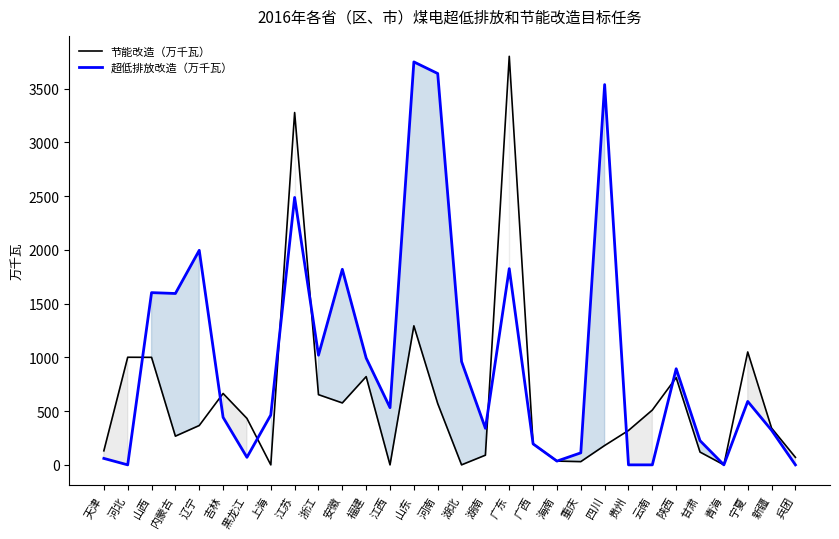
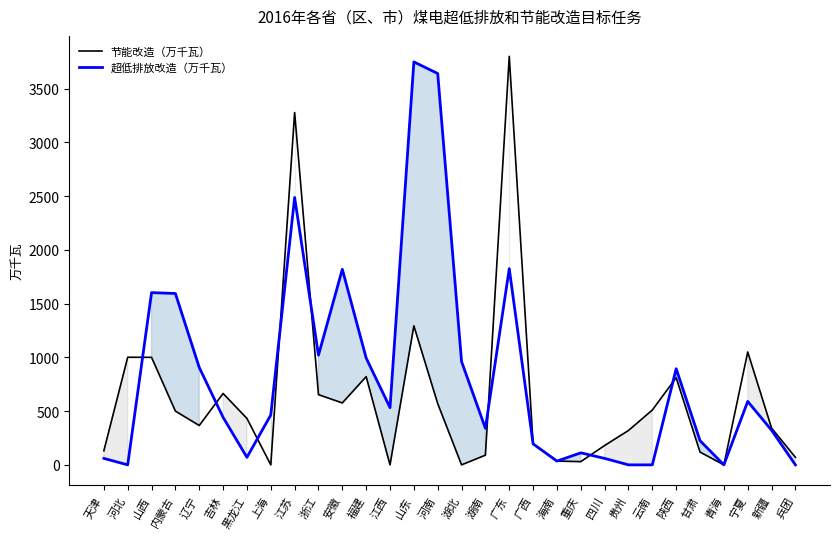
节能改造（万千瓦）, 内蒙古: 270 -> 500
超低排放改造（万千瓦）, 辽宁: 2000 -> 910
超低排放改造（万千瓦）, 四川: 3540 -> 60
